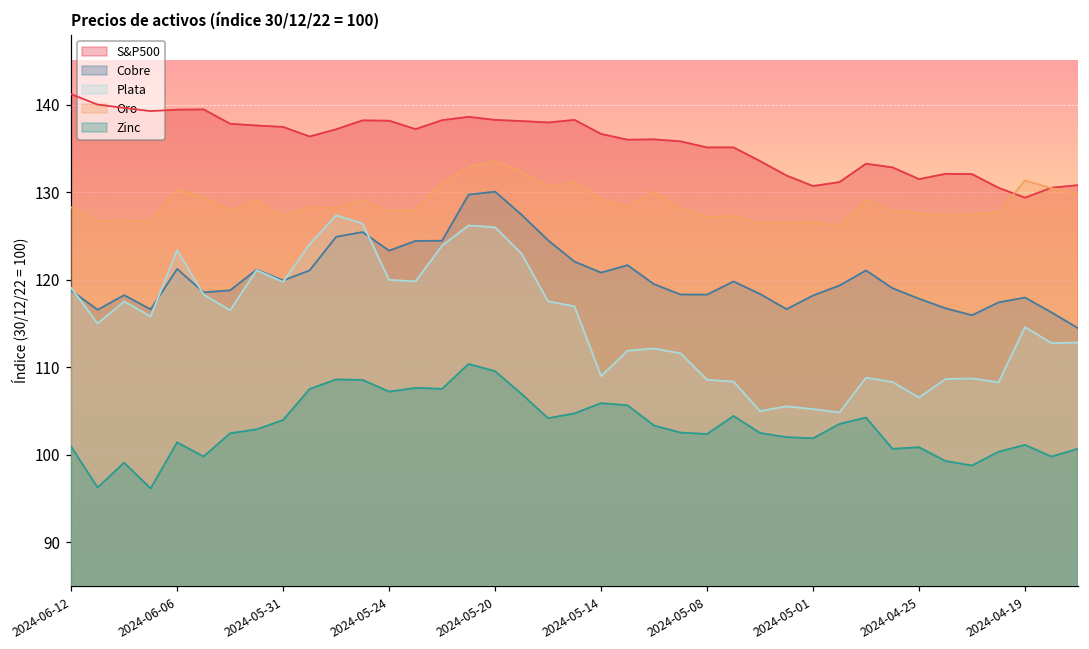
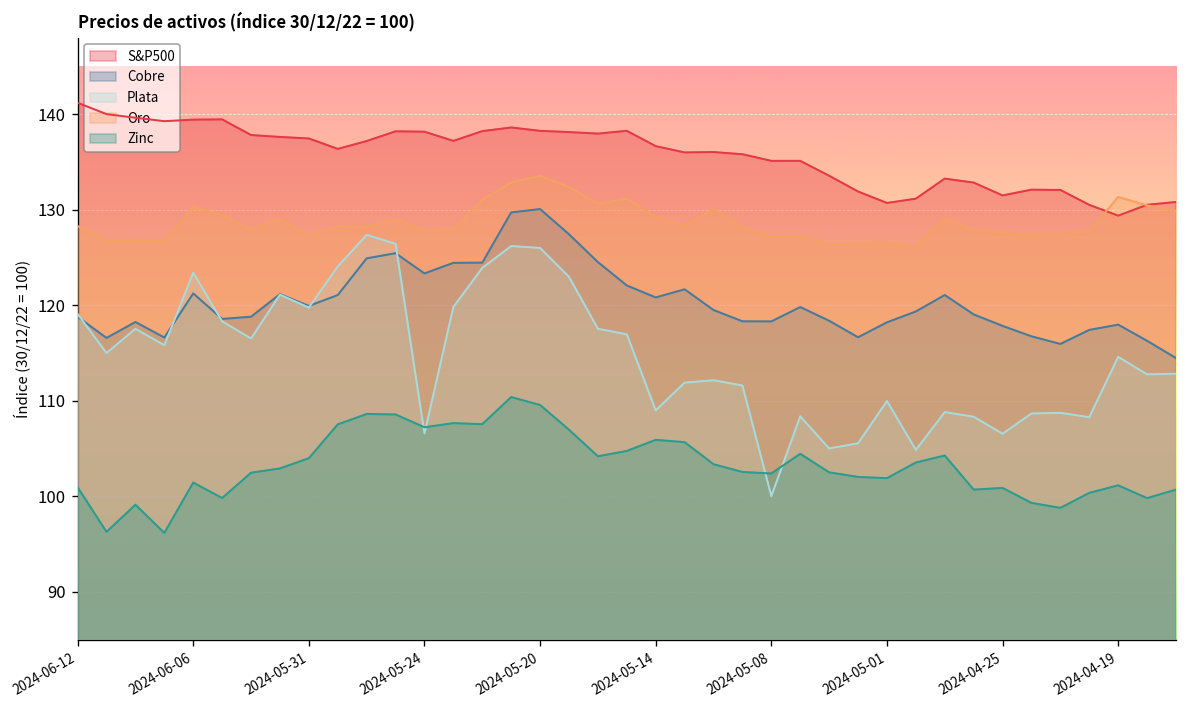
Plata, 2024-05-24: 120 -> 107
Plata, 2024-05-08: 109 -> 100
Plata, 2024-05-01: 105 -> 110
